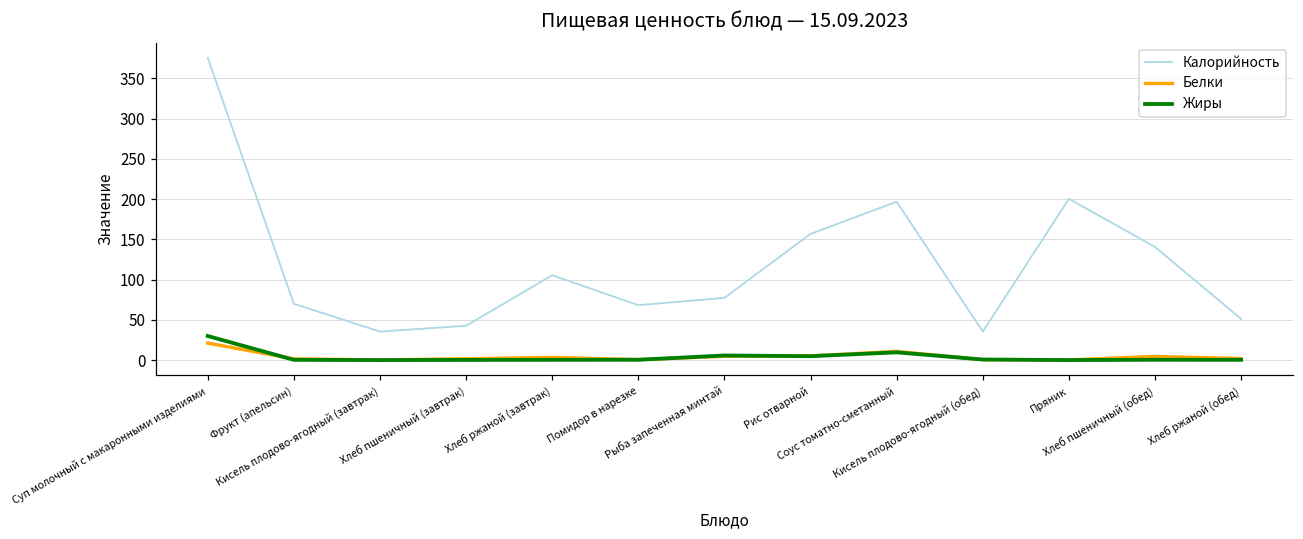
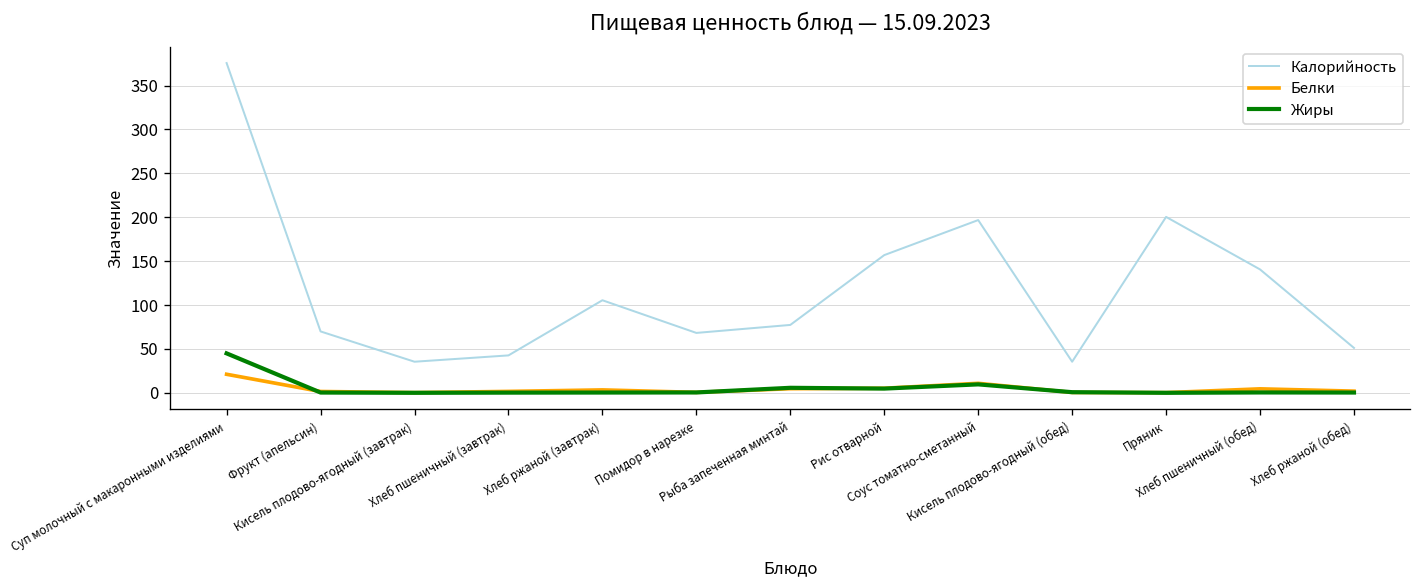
Жиры, Суп молочный с макаронными изделиями: 30 -> 50
